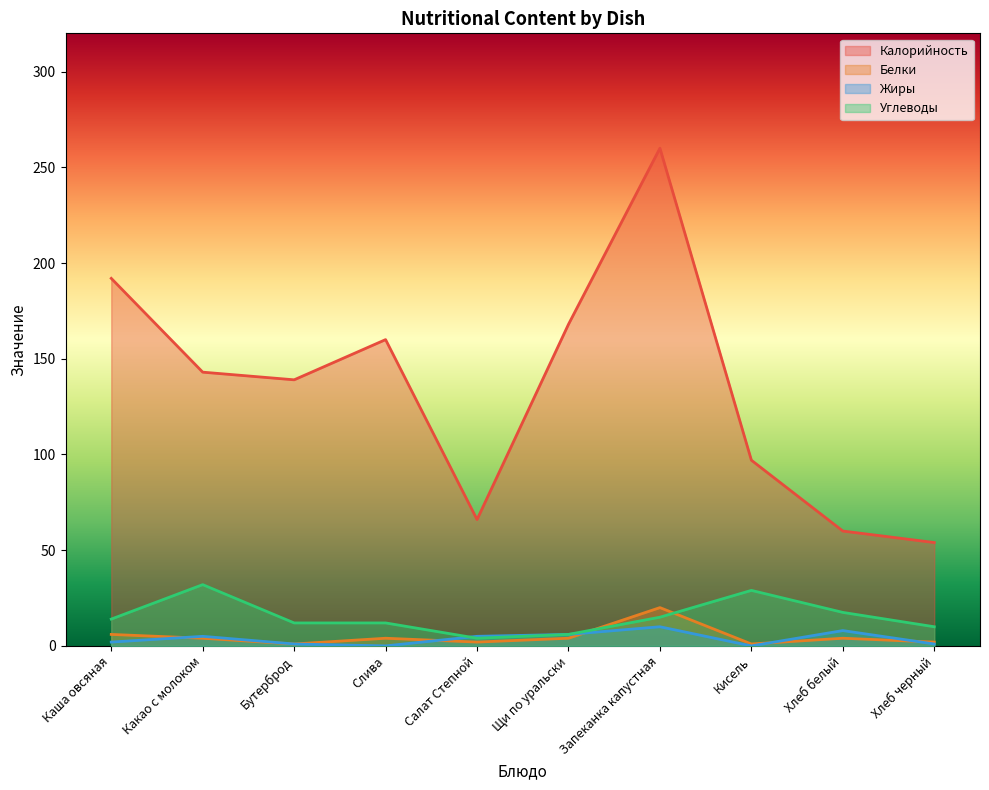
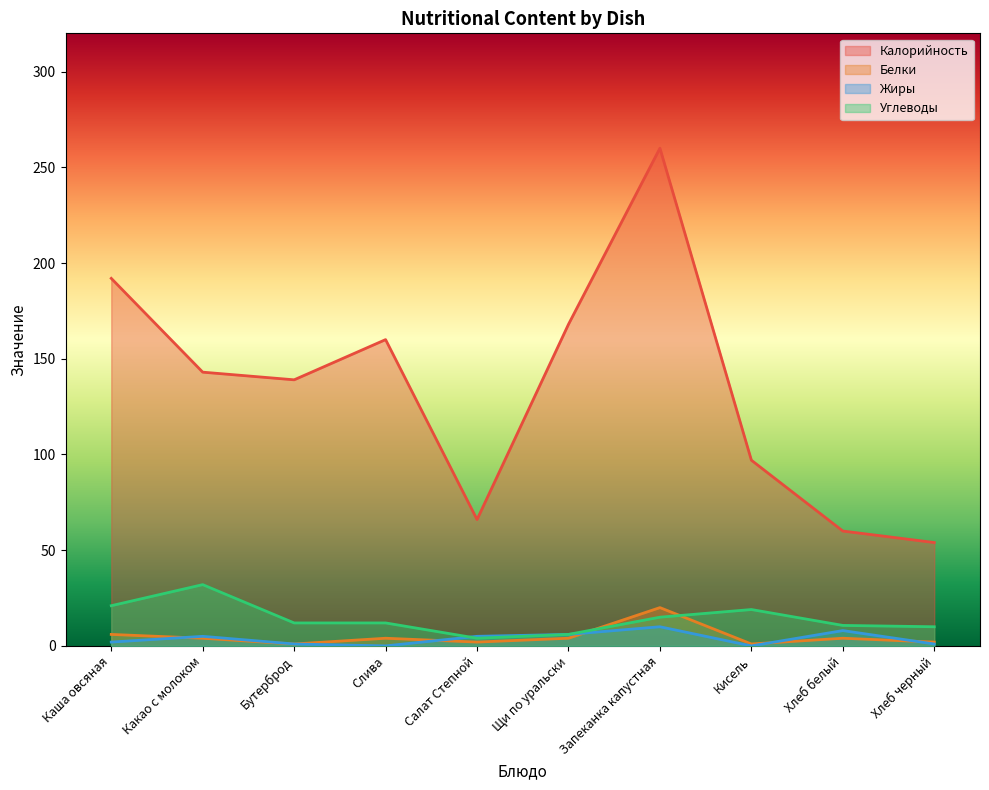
Углеводы, Каша овсяная: 14 -> 21
Углеводы, Кисель: 29 -> 19
Углеводы, Хлеб белый: 18 -> 11
